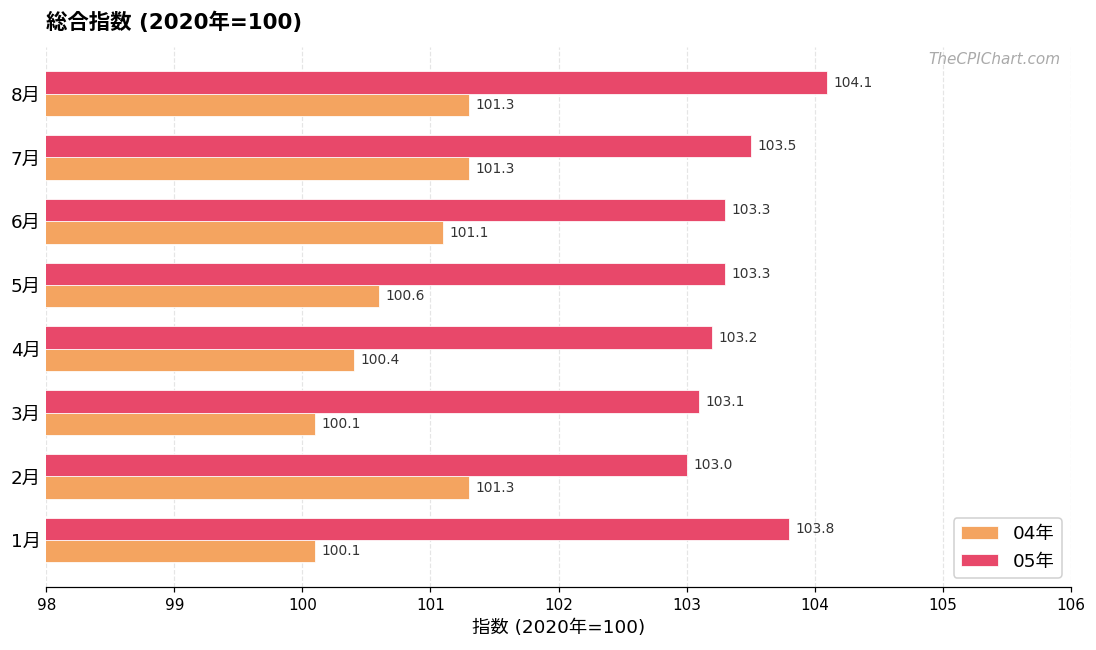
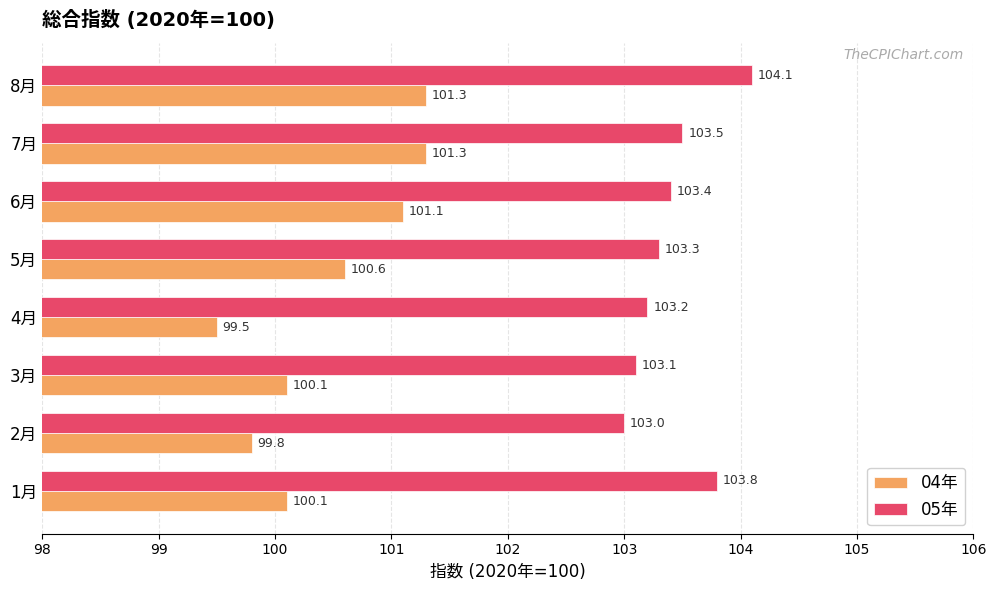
05年, 6月: 103.3 -> 103.4
04年, 4月: 100.4 -> 99.5
04年, 2月: 101.3 -> 99.8
